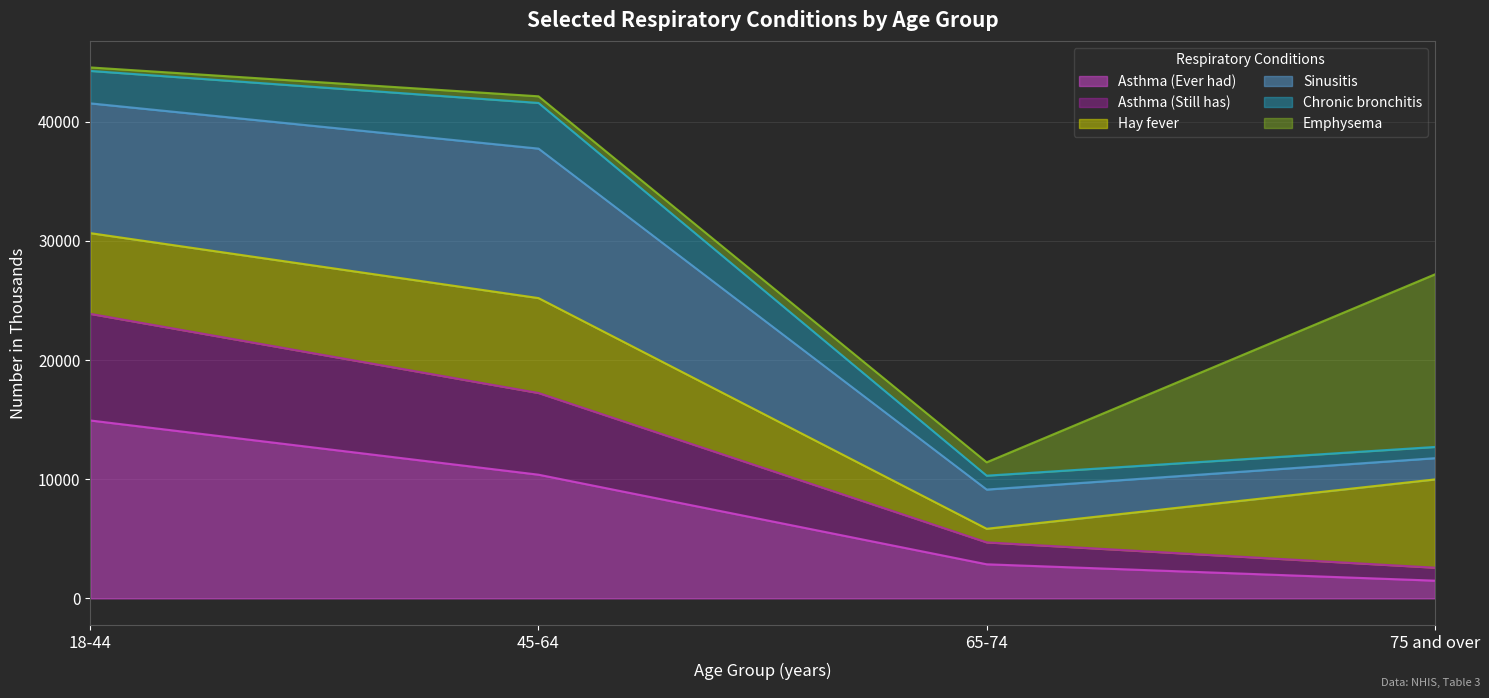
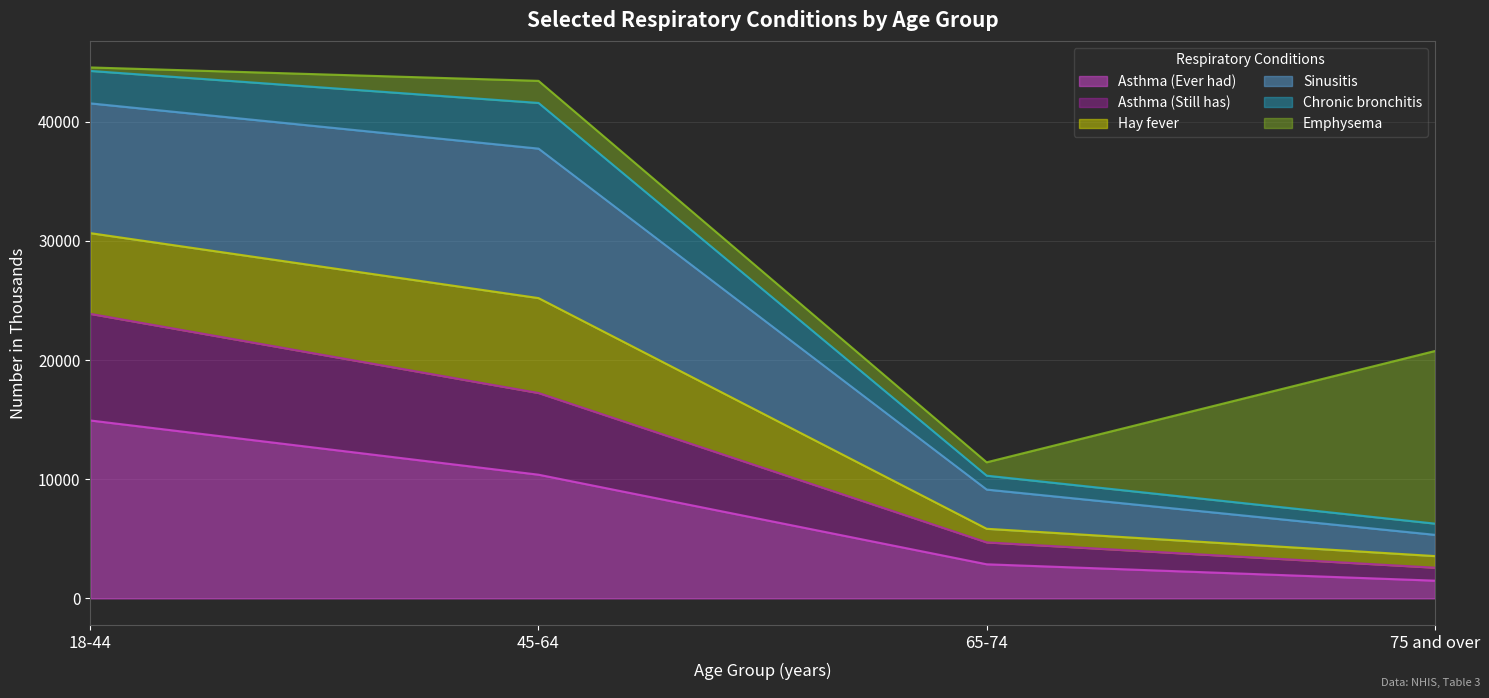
Emphysema, 45-64: 600 -> 1900
Hay fever, 75 and over: 7400 -> 1000
